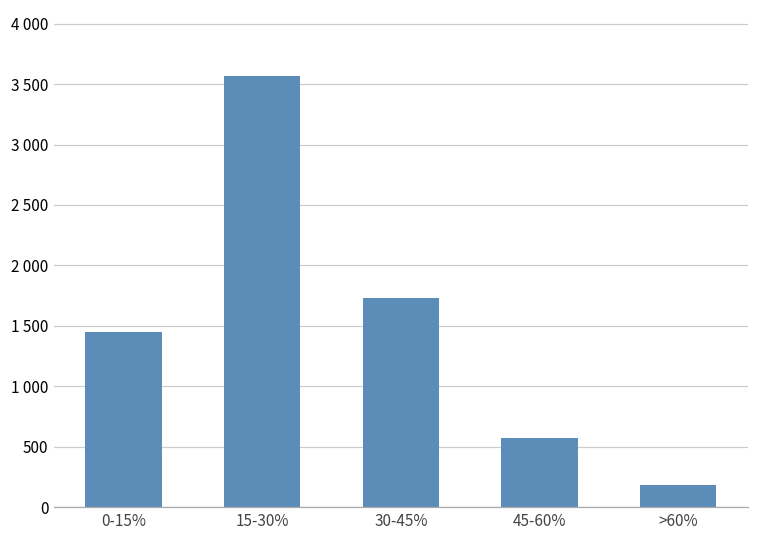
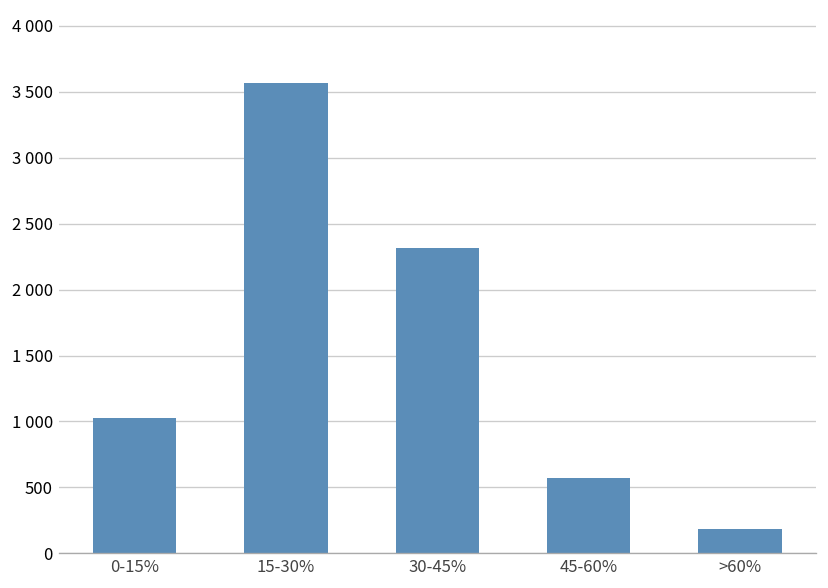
0-15%: 1450 -> 1030
30-45%: 1730 -> 2320
